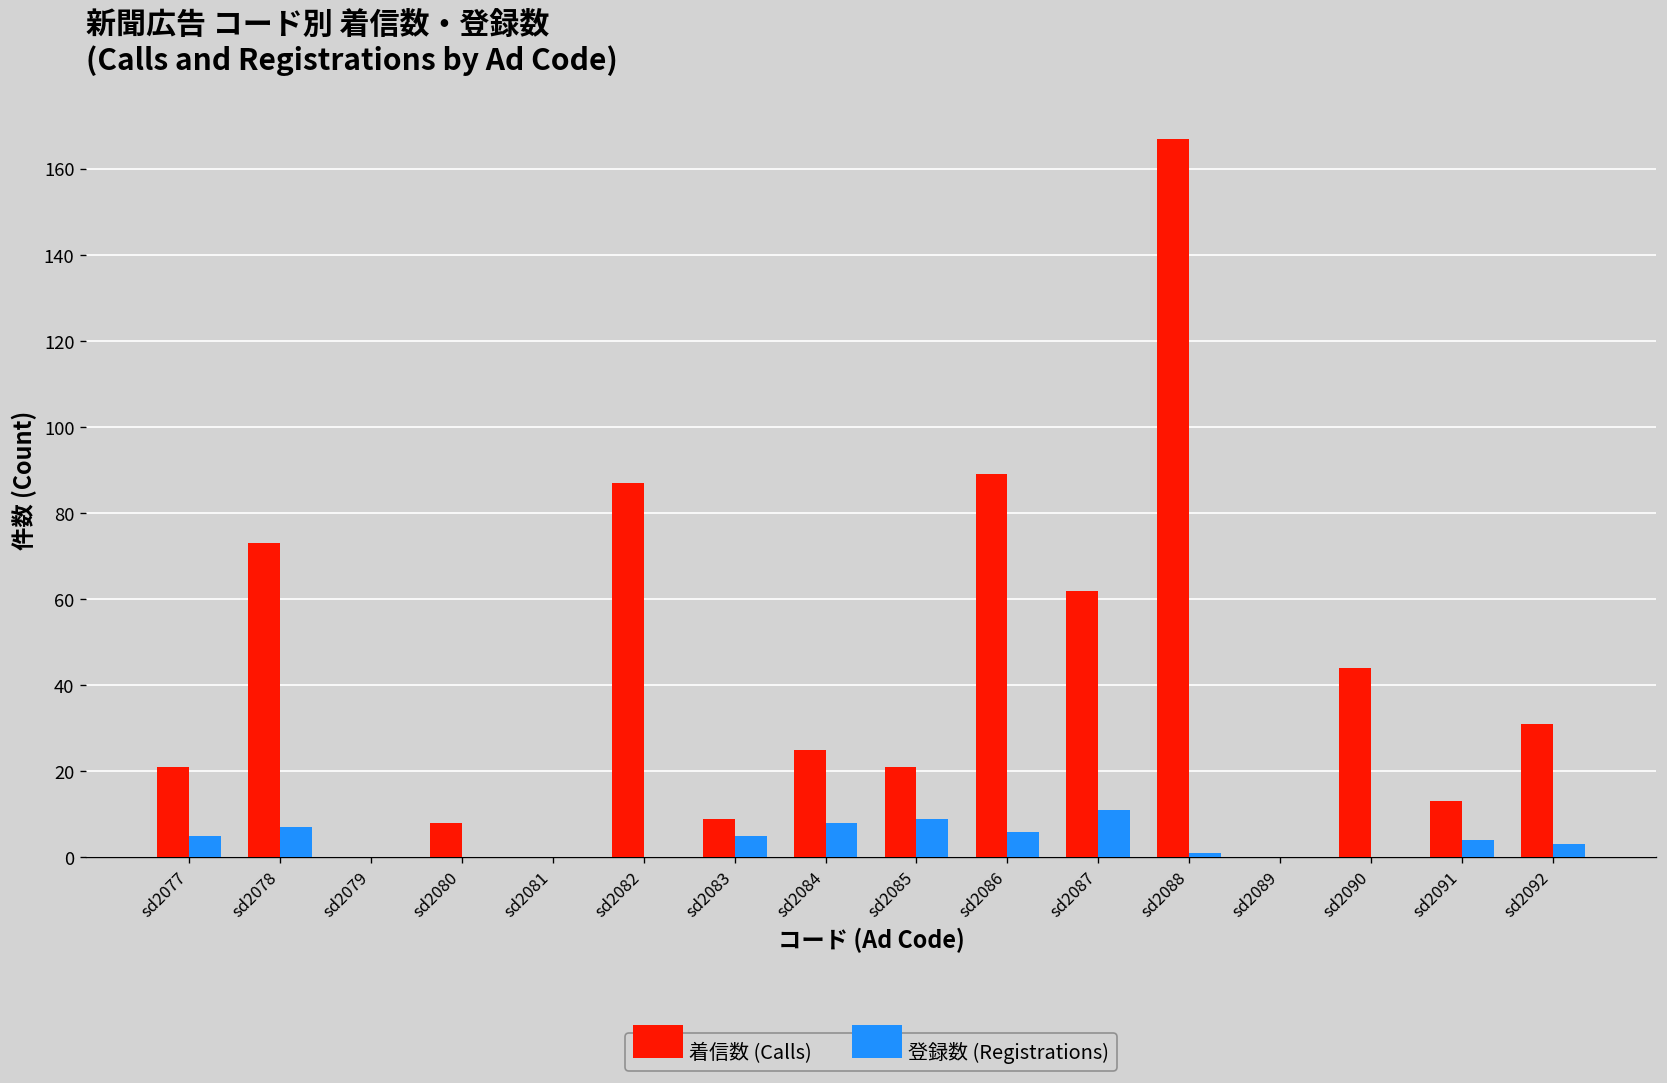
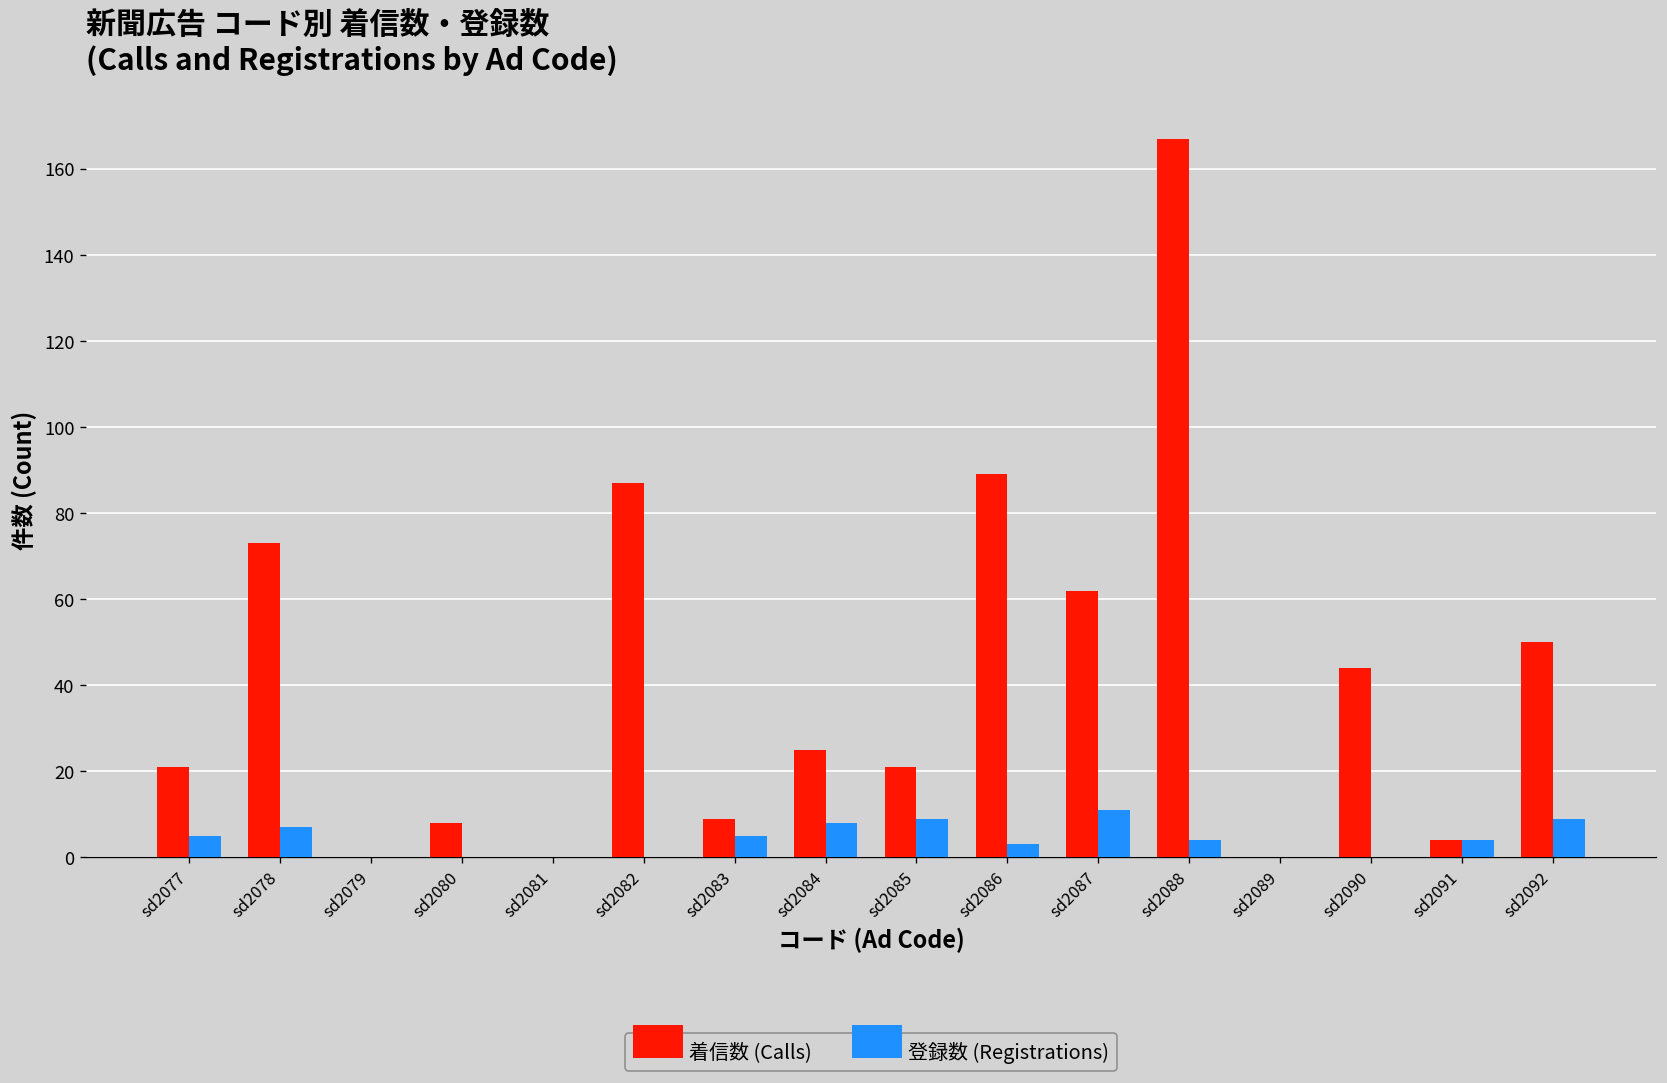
登録数 (Registrations), sd2086: 6 -> 3
登録数 (Registrations), sd2088: 1 -> 4
着信数 (Calls), sd2091: 13 -> 4
着信数 (Calls), sd2092: 31 -> 50
登録数 (Registrations), sd2092: 3 -> 9
